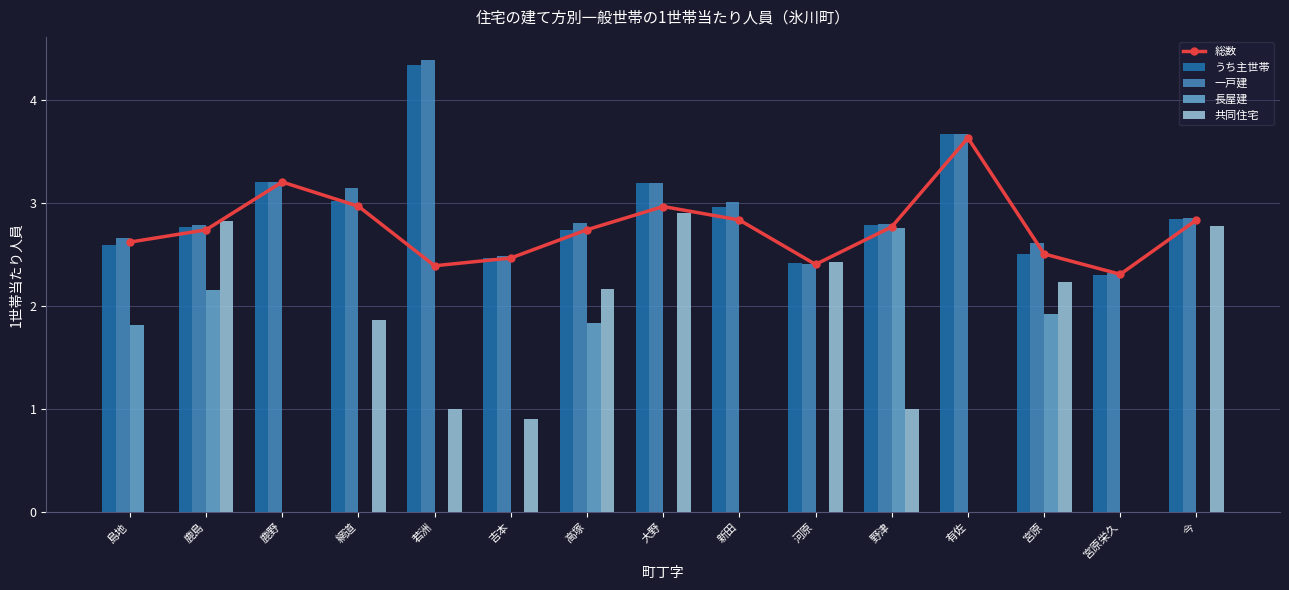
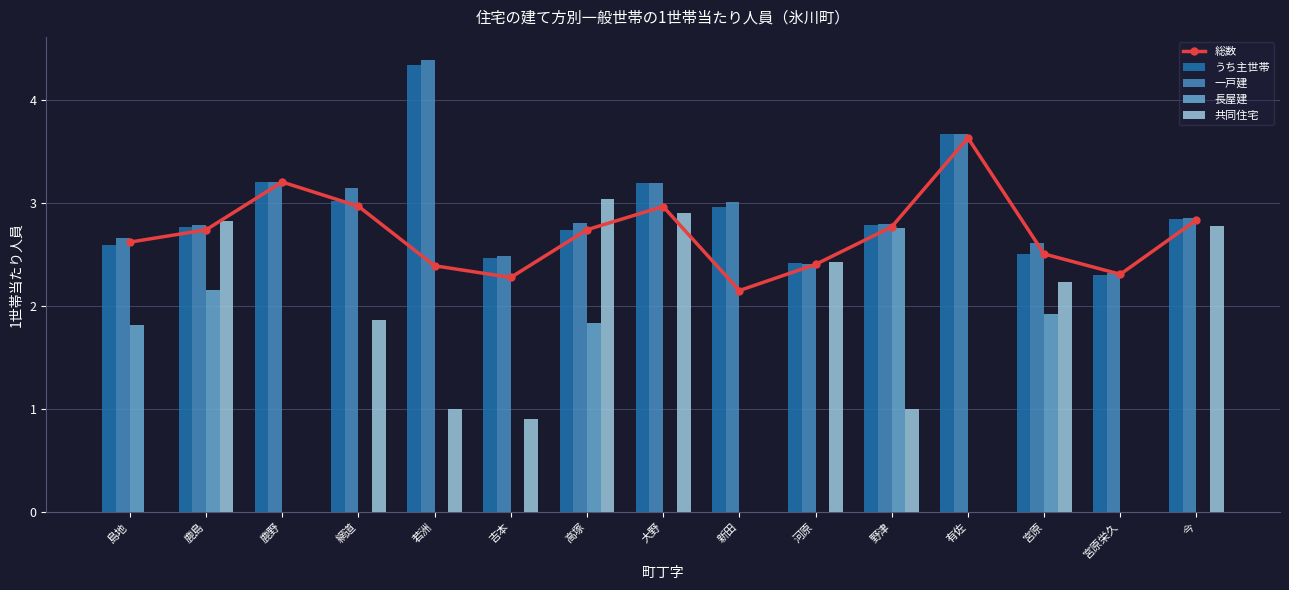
総数, 吉本: 2.47 -> 2.28
共同住宅, 高塚: 2.17 -> 3.04
総数, 新田: 2.84 -> 2.15
